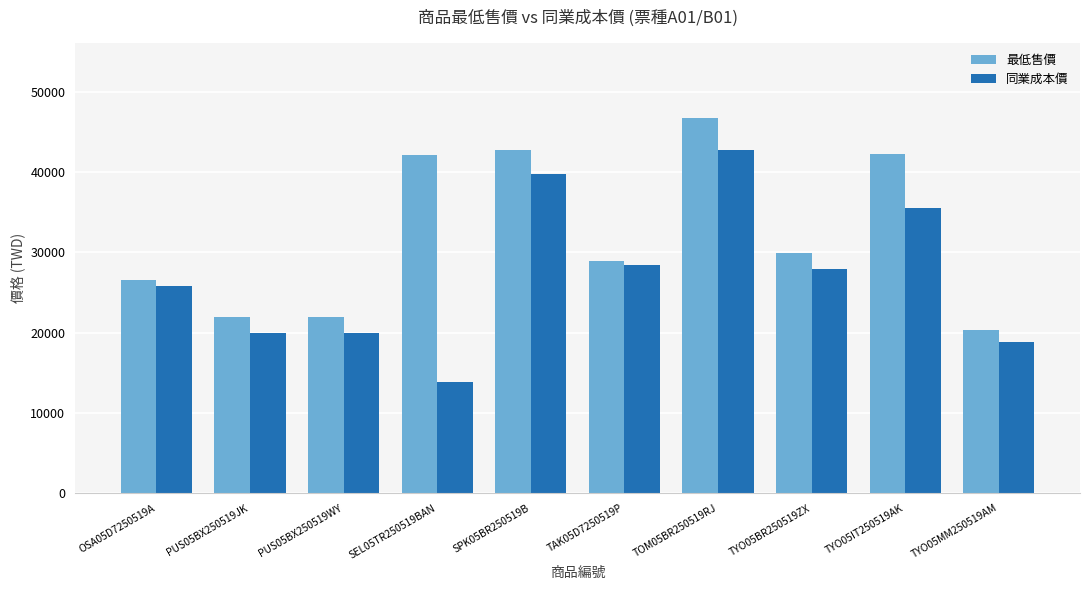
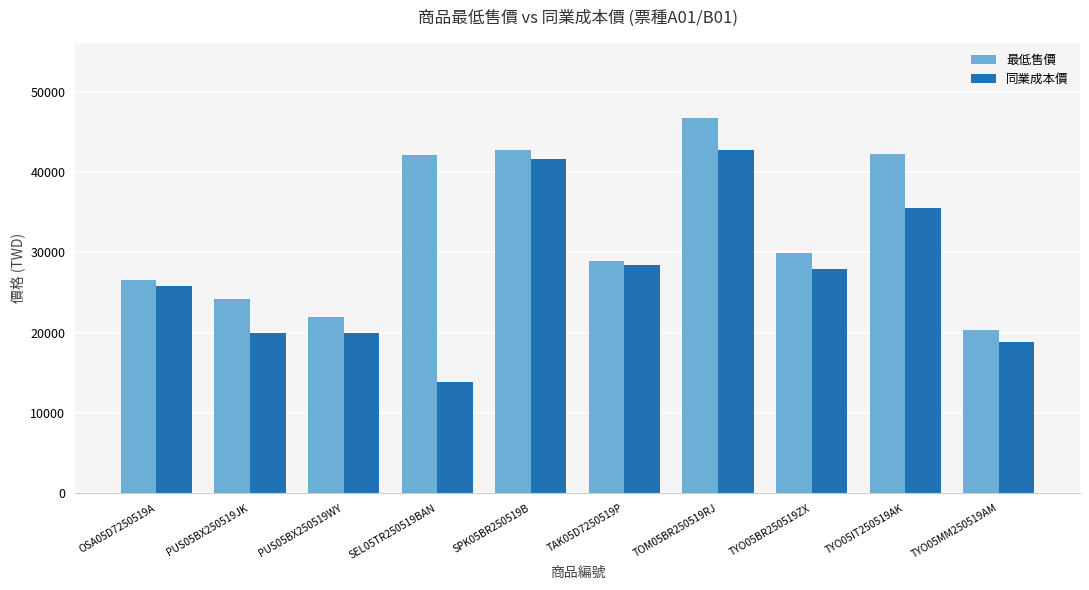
最低售價, PUS05BX250519JK: 22000 -> 24000
同業成本價, SPK05BR250519B: 40000 -> 42000
